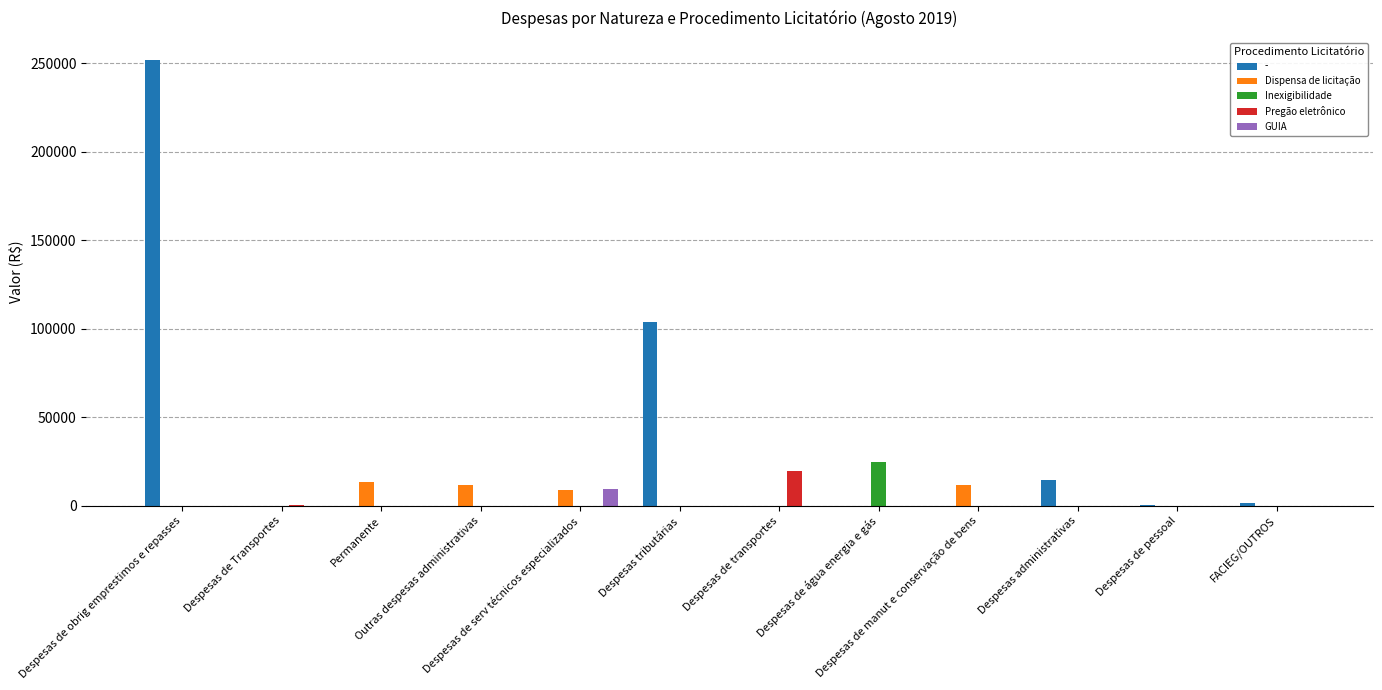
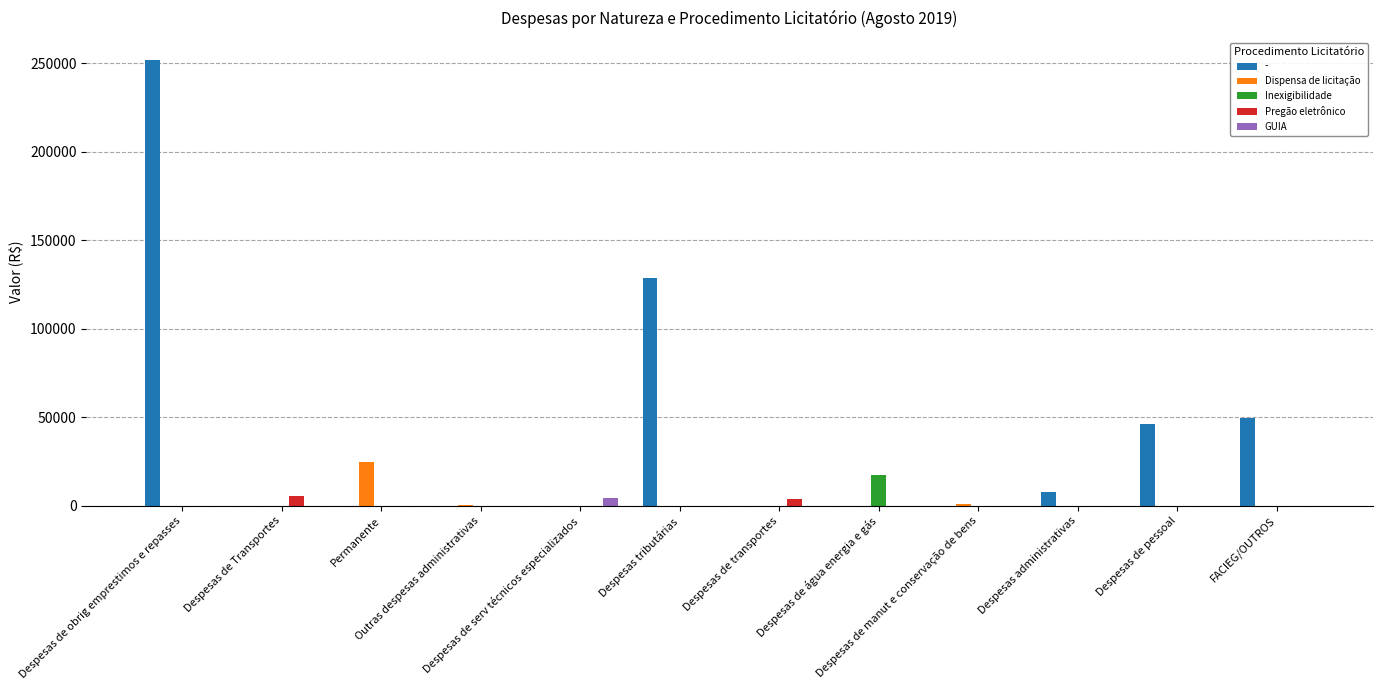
Pregão eletrônico, Despesas de Transportes: 0 -> 6000
Dispensa de licitação, Permanente: 13000 -> 25000
Dispensa de licitação, Outras despesas administrativas: 12000 -> 0
Dispensa de licitação, Despesas de serv técnicos especializados: 9000 -> 0
GUIA, Despesas de serv técnicos especializados: 9000 -> 4000
-, Despesas tributárias: 104000 -> 128000
Pregão eletrônico, Despesas de transportes: 20000 -> 4000
Inexigibilidade, Despesas de água energia e gás: 25000 -> 17000
Dispensa de licitação, Despesas de manut e conservação de bens: 12000 -> 1000
-, Despesas administrativas: 14000 -> 8000
-, Despesas de pessoal: 0 -> 46000
-, FACIEG/OUTROS: 2000 -> 49000
